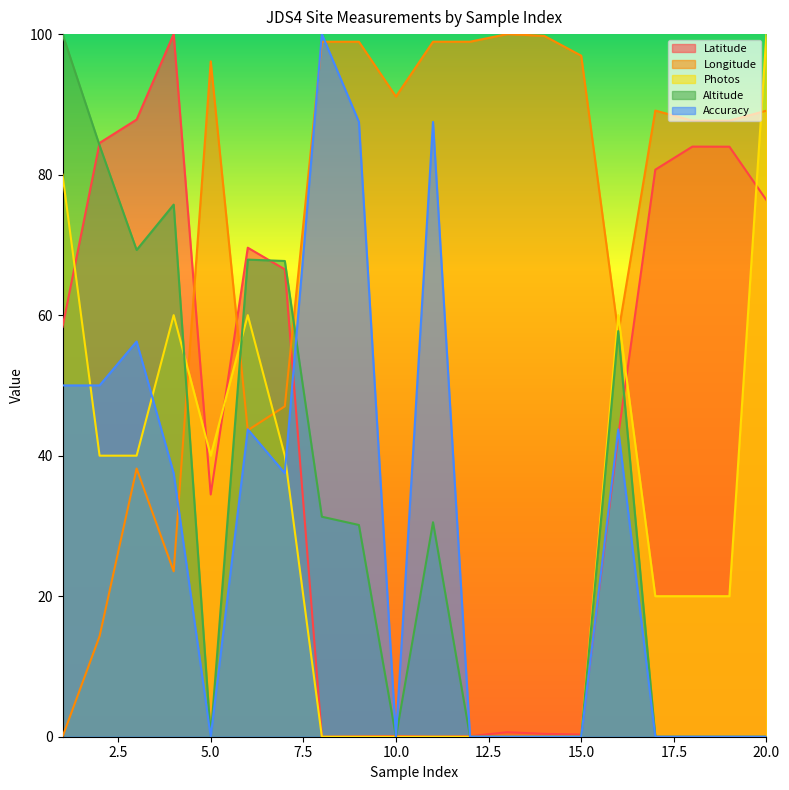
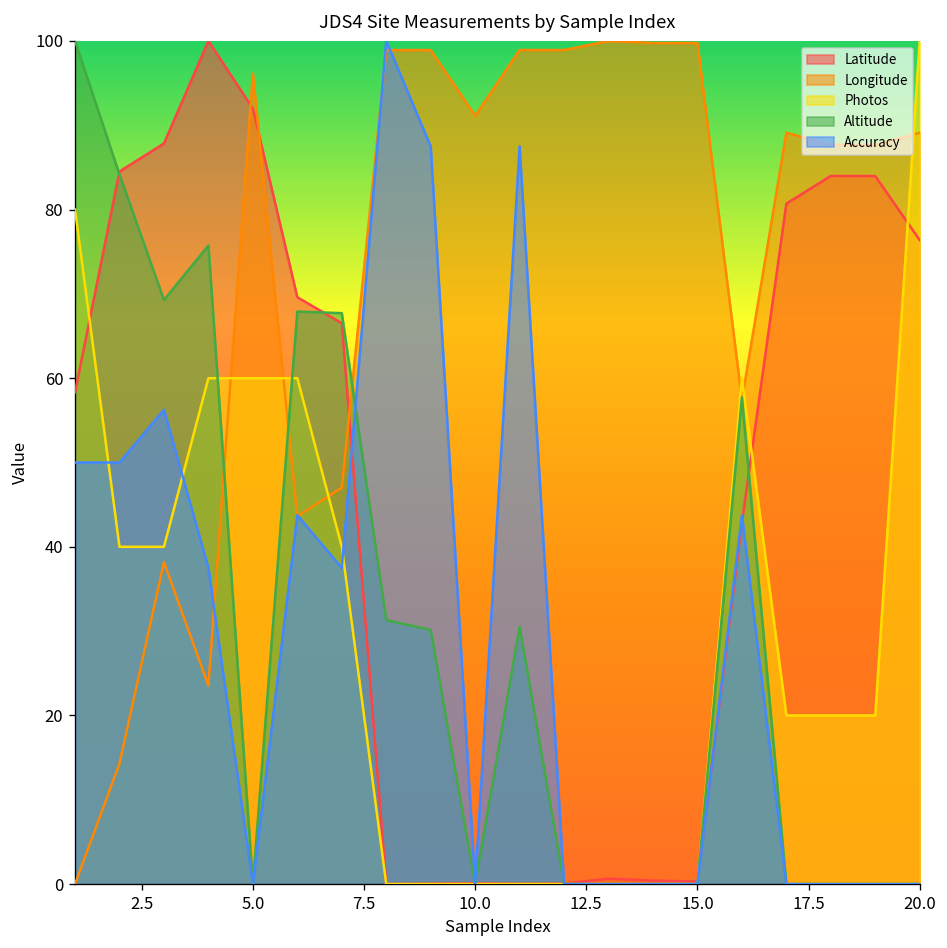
Latitude, 5.0: 34 -> 92
Photos, 5.0: 40 -> 60
Longitude, 15.0: 97 -> 100
